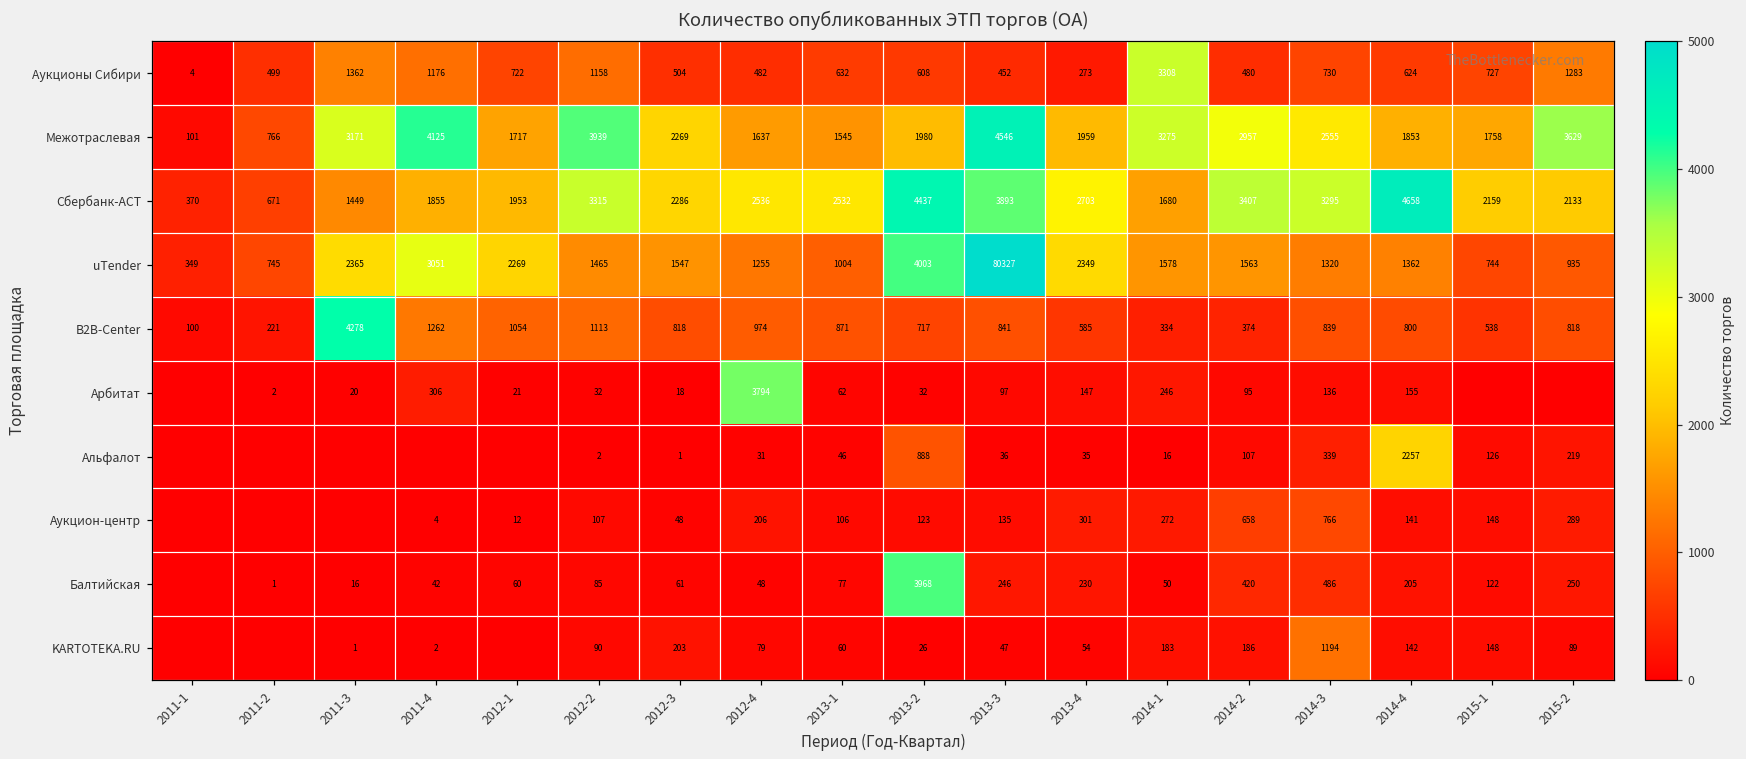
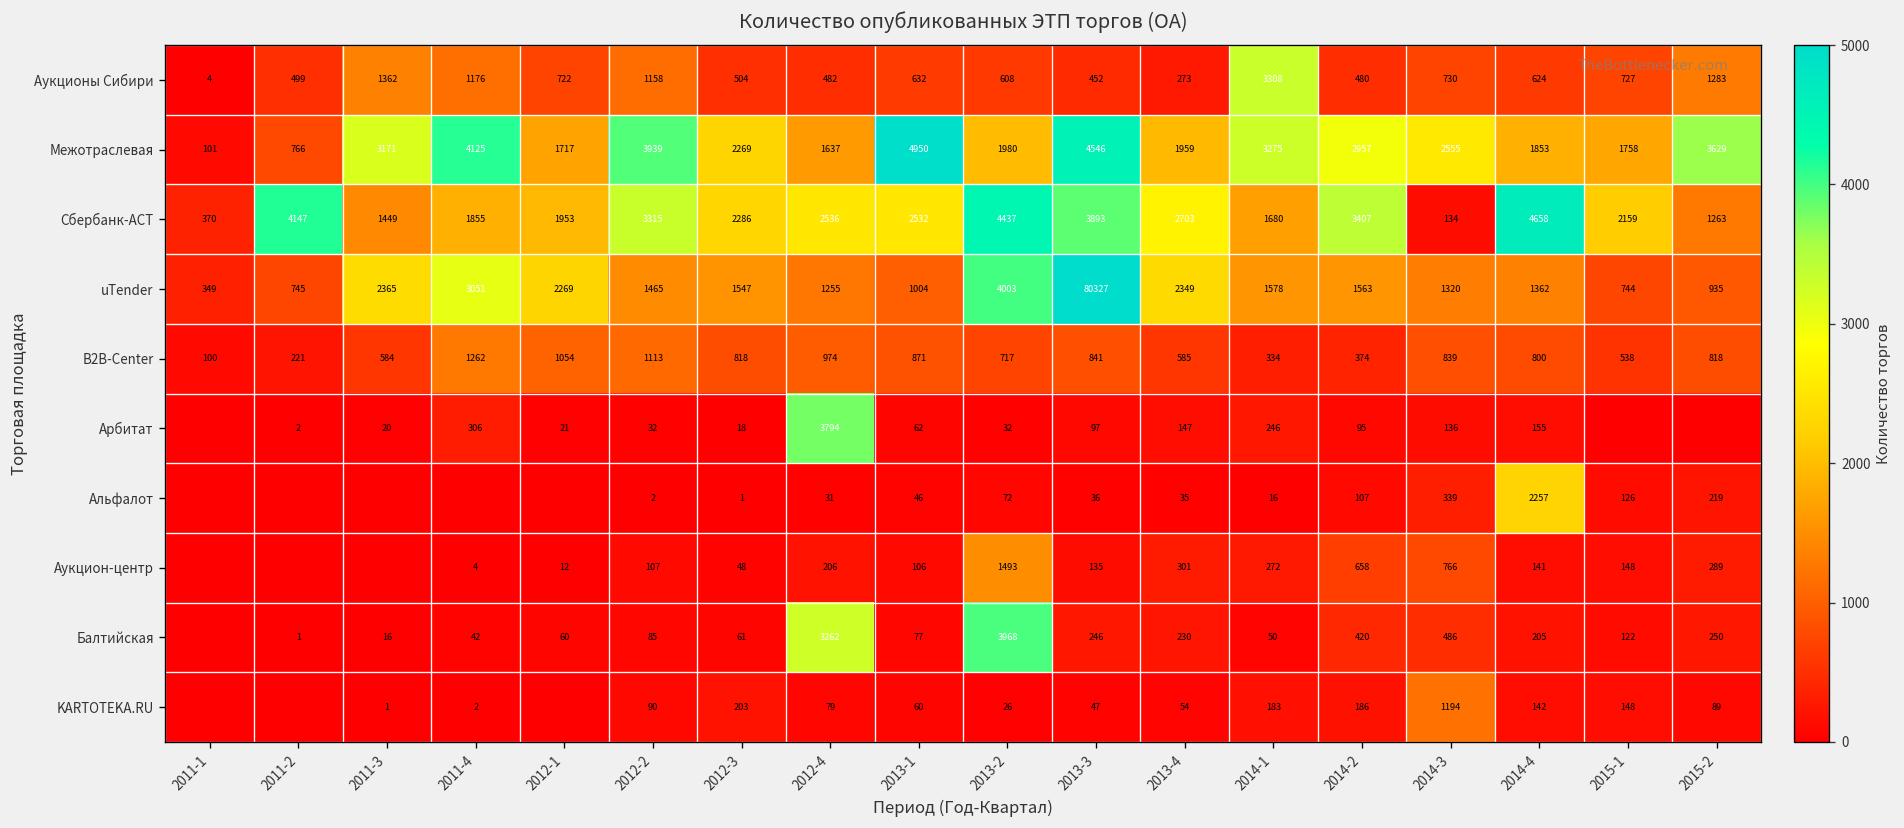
Межотраслевая, 2013-1: 1545 -> 4950
Сбербанк-АСТ, 2011-2: 671 -> 4147
Сбербанк-АСТ, 2014-3: 3295 -> 134
Сбербанк-АСТ, 2015-2: 2133 -> 1263
B2B-Center, 2011-3: 4278 -> 584
Альфалот, 2013-2: 888 -> 72
Аукцион-центр, 2013-2: 123 -> 1493
Балтийская, 2012-4: 48 -> 3262
